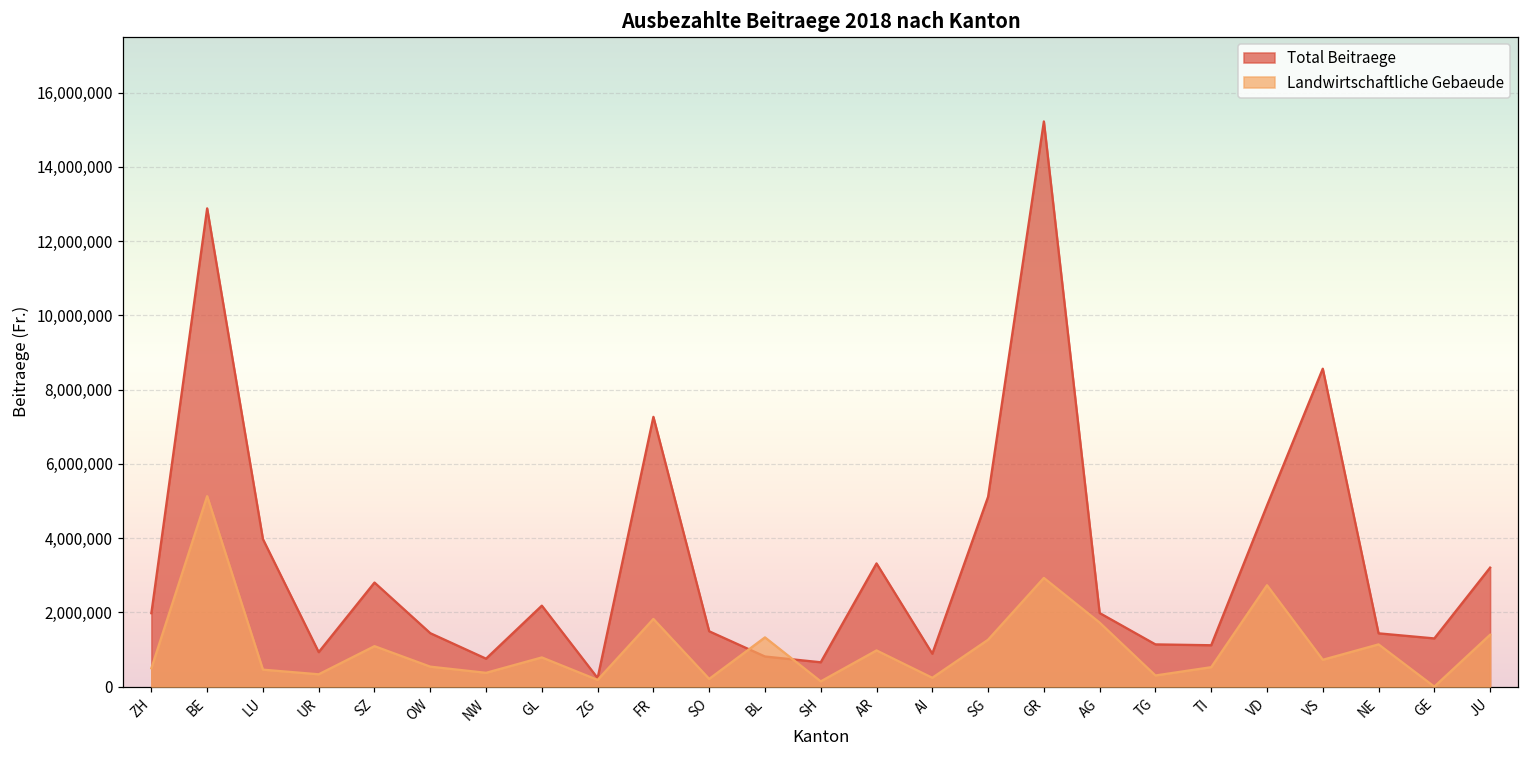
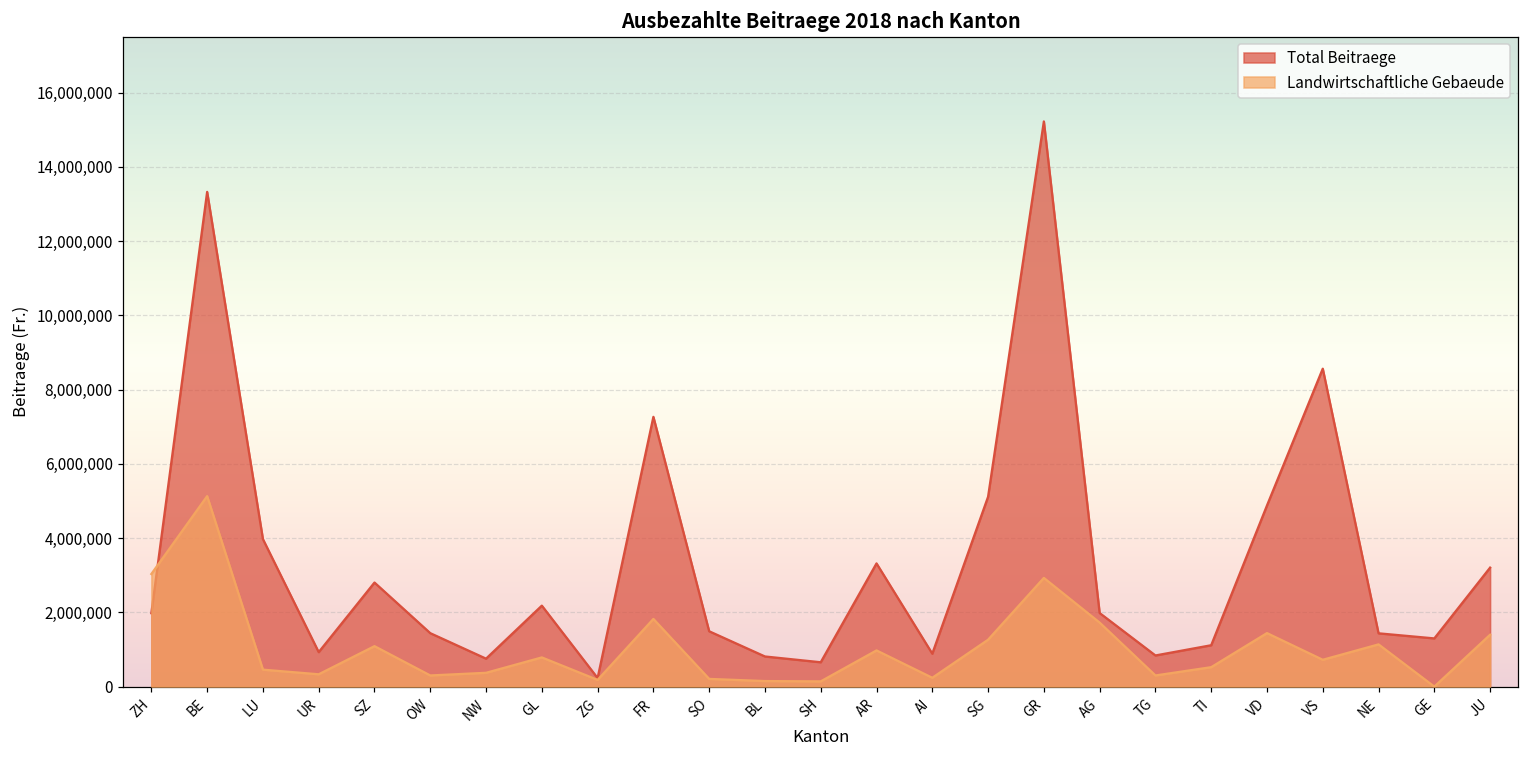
Landwirtschaftliche Gebaeude, ZH: 500,000 -> 3,000,000
Total Beitraege, BE: 12,900,000 -> 13,300,000
Landwirtschaftliche Gebaeude, OW: 500,000 -> 300,000
Landwirtschaftliche Gebaeude, BL: 1,300,000 -> 100,000
Total Beitraege, TG: 1,100,000 -> 800,000
Landwirtschaftliche Gebaeude, VD: 2,700,000 -> 1,400,000
